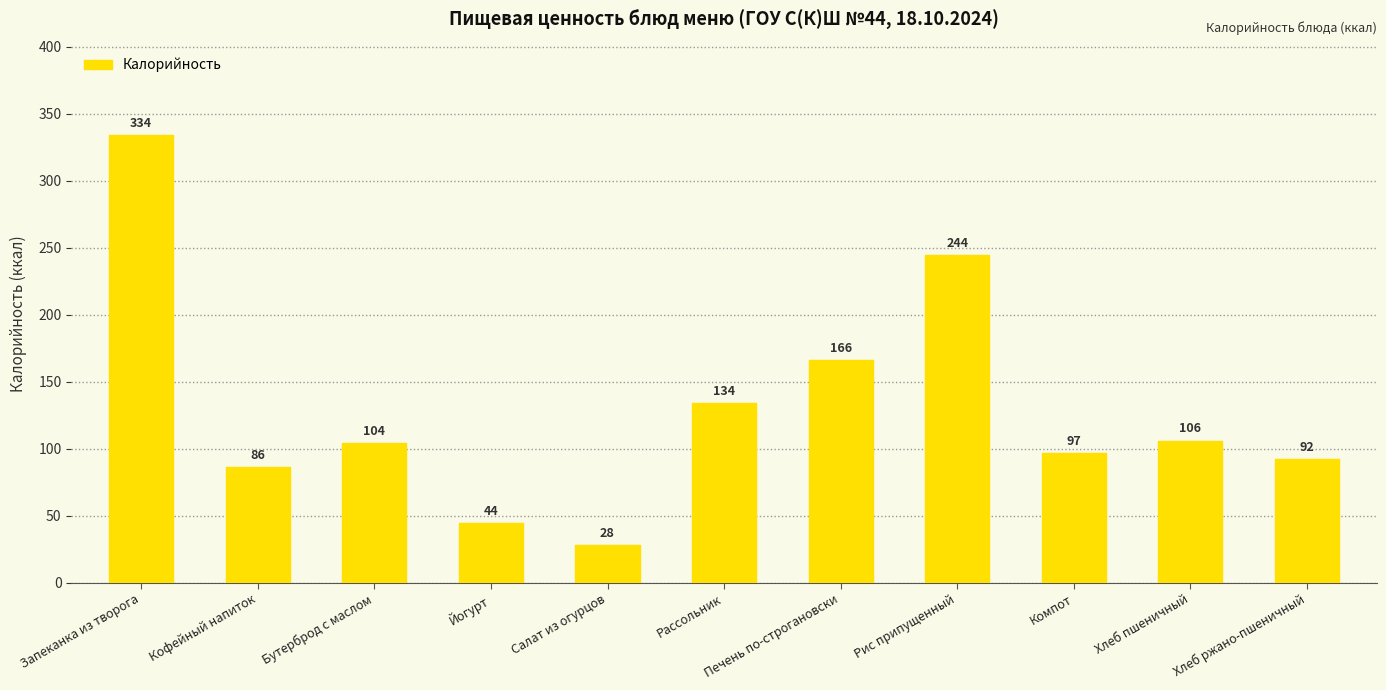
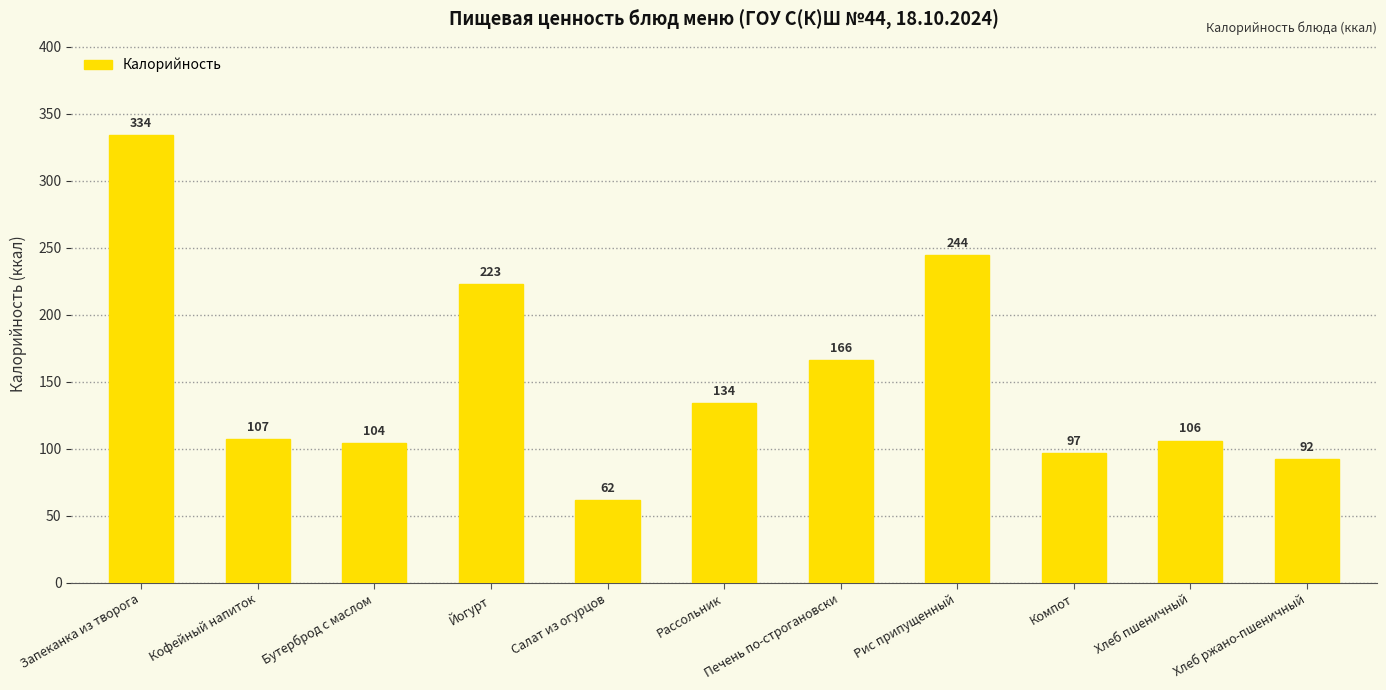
Кофейный напиток: 86 -> 107
Йогурт: 44 -> 223
Салат из огурцов: 28 -> 62
